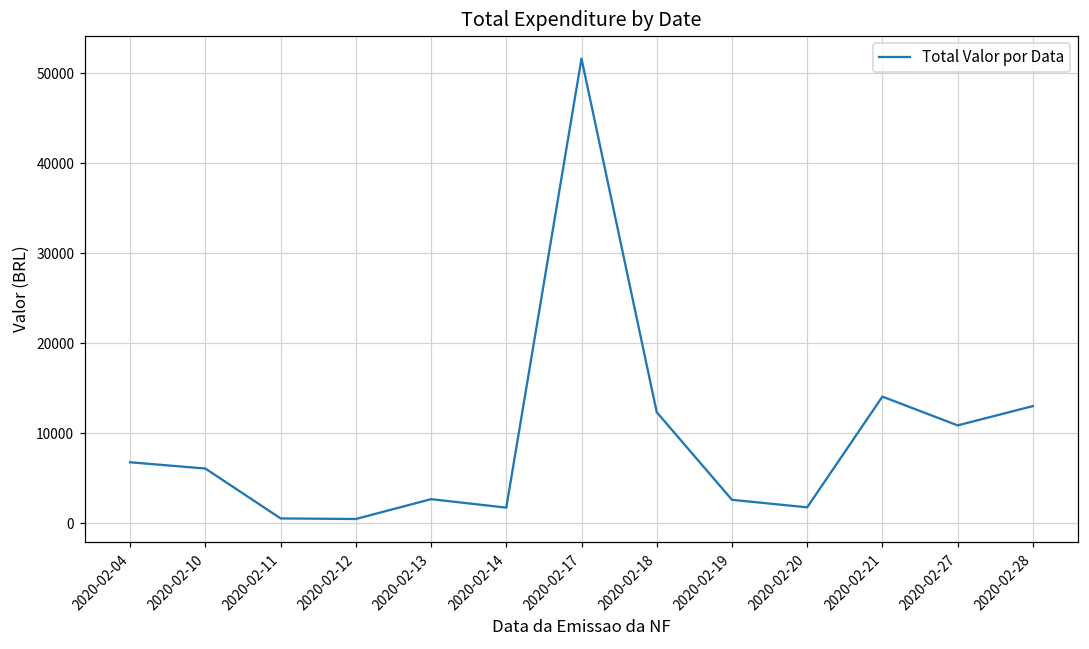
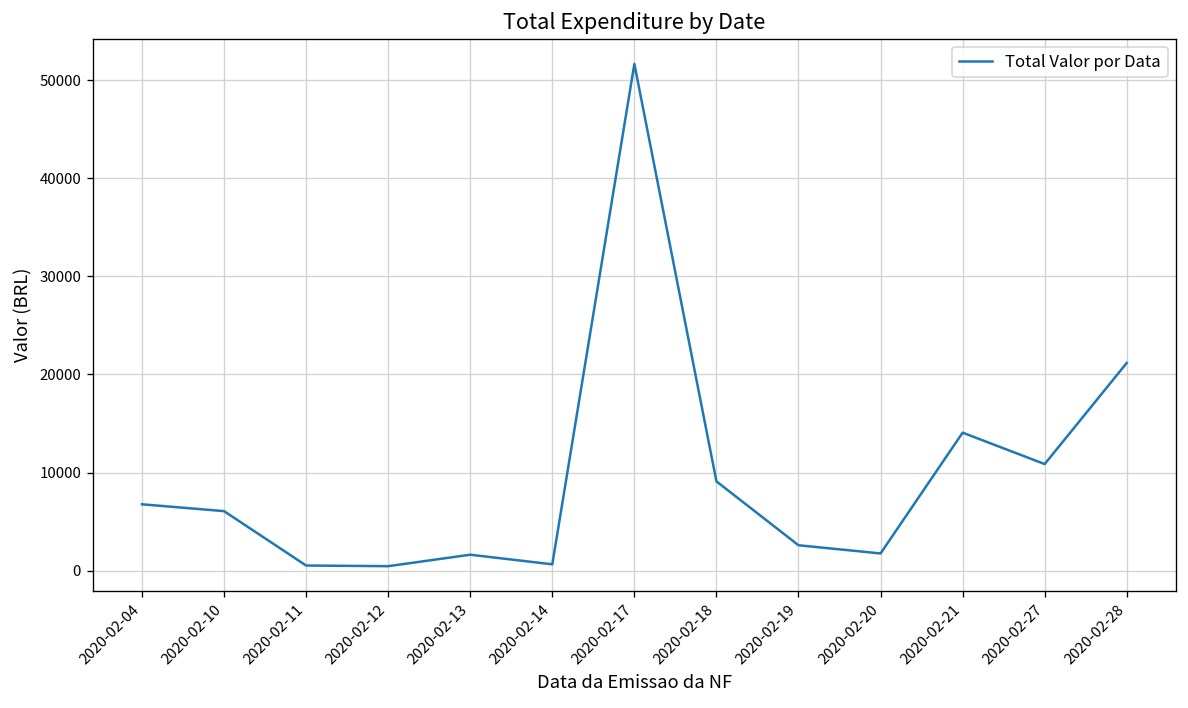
2020-02-13: 3000 -> 2000
2020-02-14: 2000 -> 1000
2020-02-18: 12000 -> 9000
2020-02-28: 13000 -> 21000
